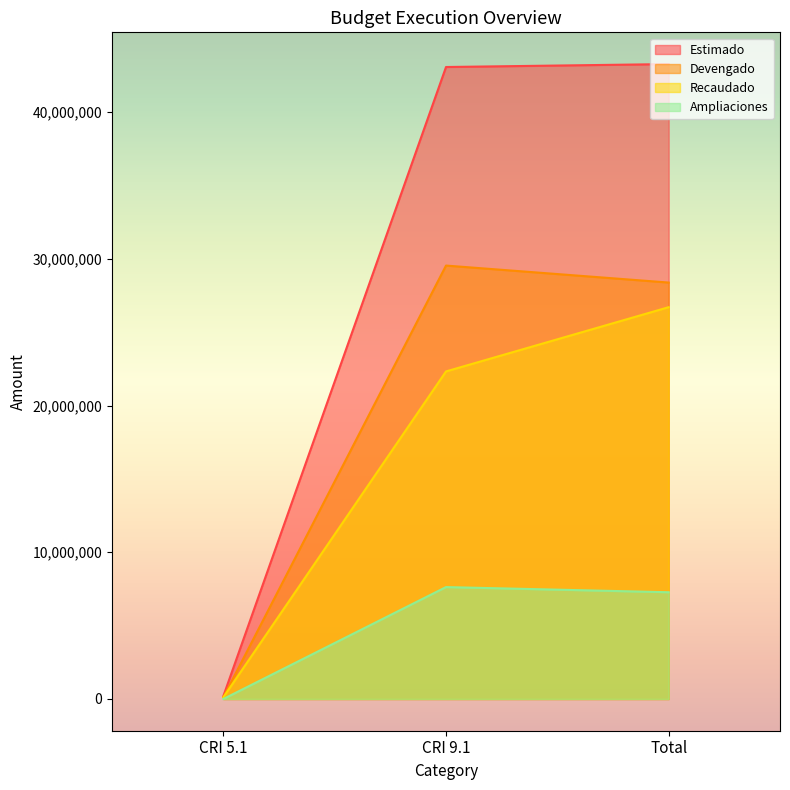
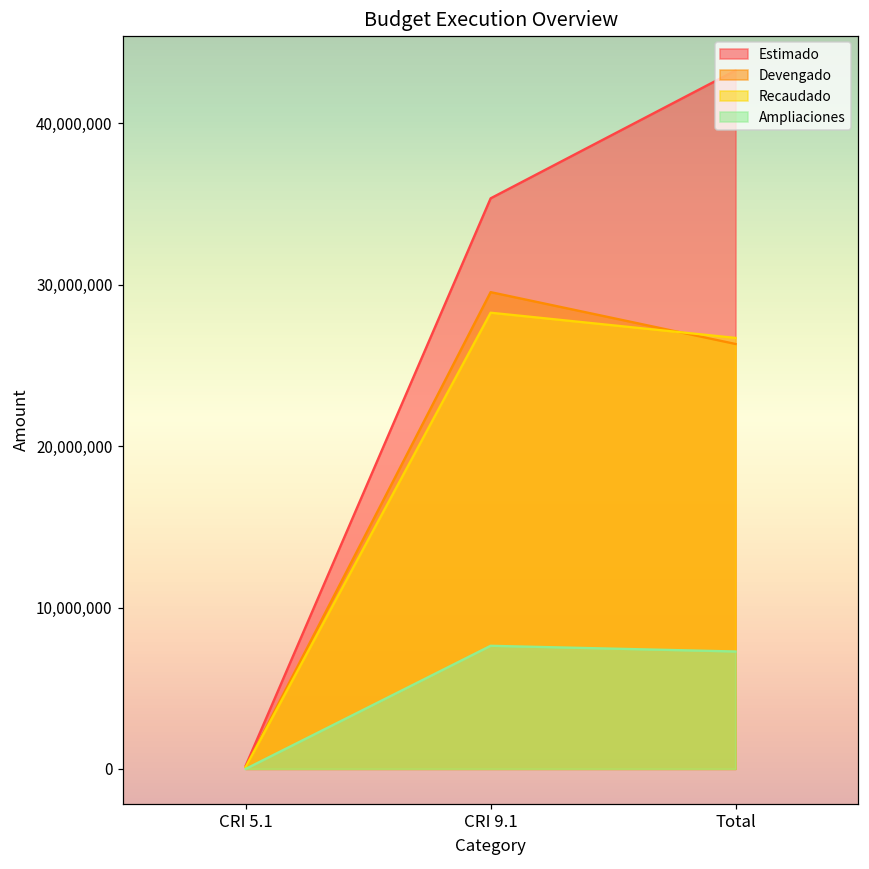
Estimado, CRI 9.1: 43,100,000 -> 35,400,000
Recaudado, CRI 9.1: 22,300,000 -> 28,300,000
Devengado, Total: 28,400,000 -> 26,300,000
